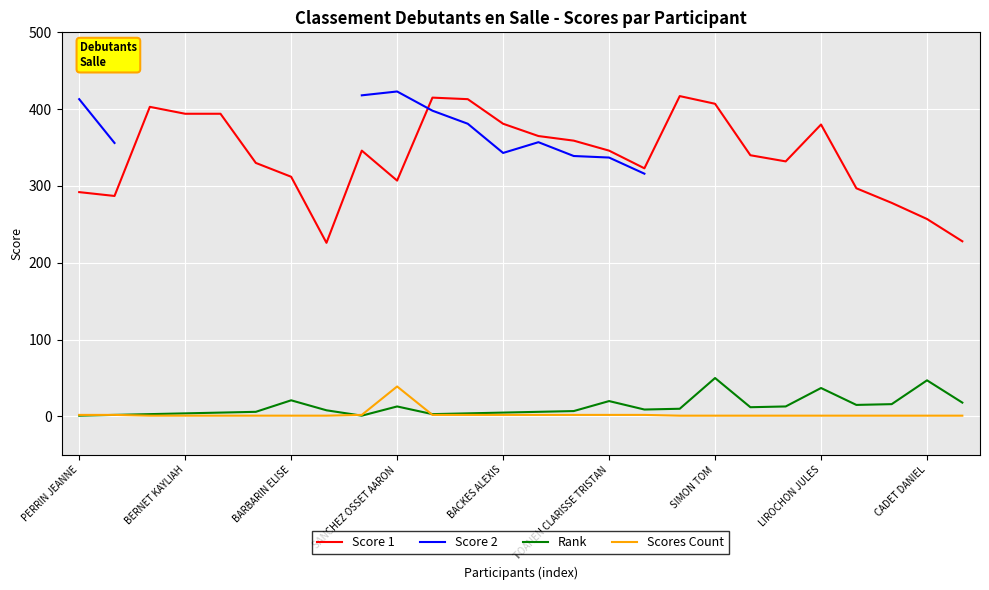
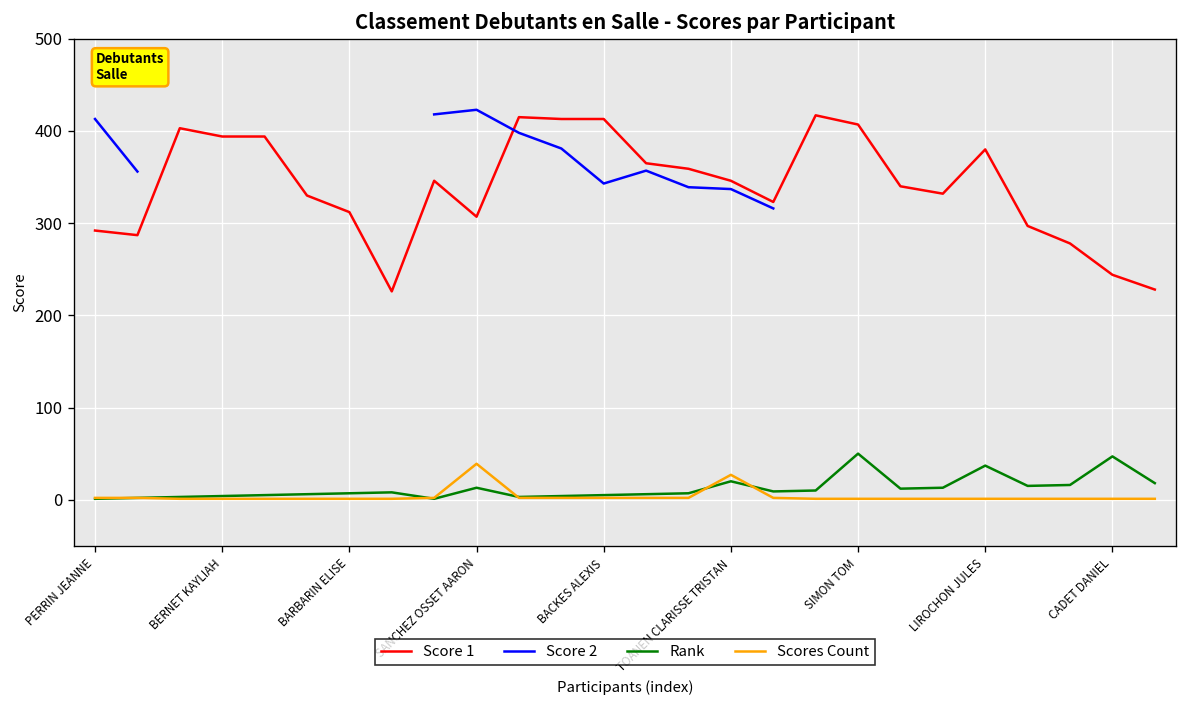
Rank, BARBARIN ELISE: 20 -> 10
Score 1, BACKES ALEXIS: 380 -> 410
Scores Count, TOANEN CLARISSE TRISTAN: 0 -> 30
Score 1, CADET DANIEL: 260 -> 240
